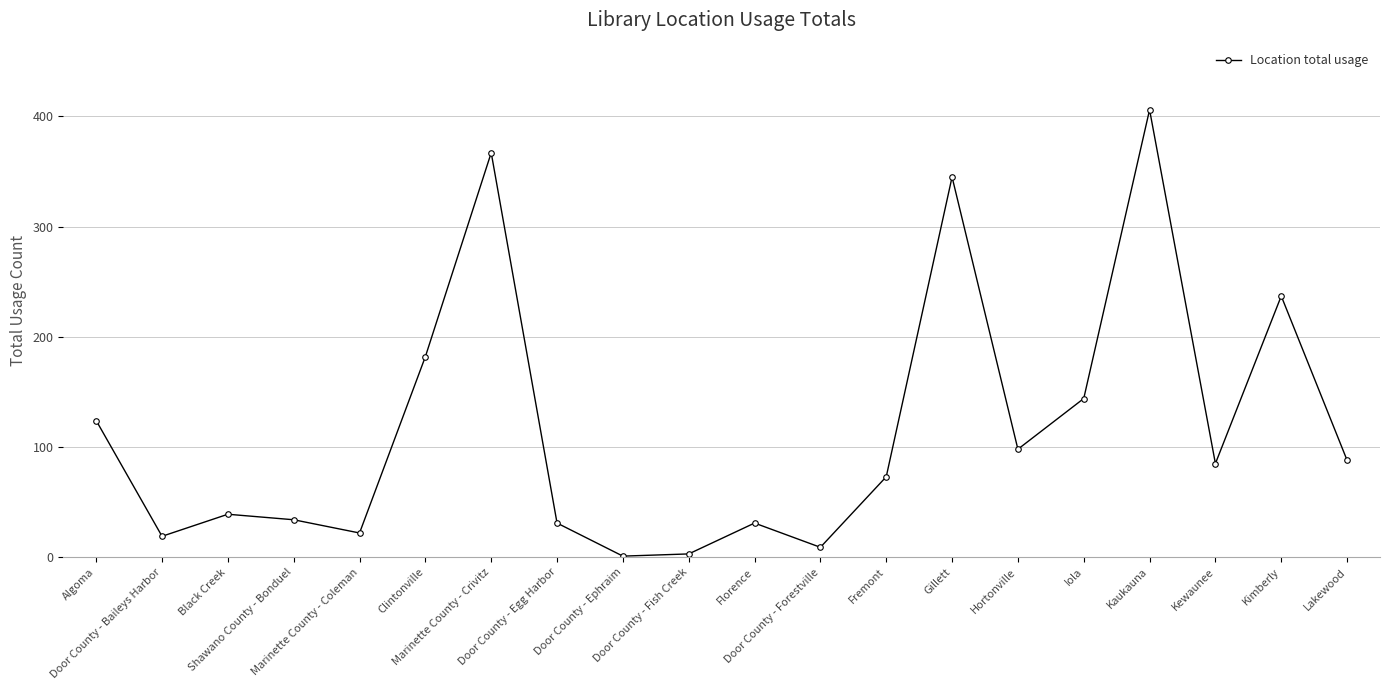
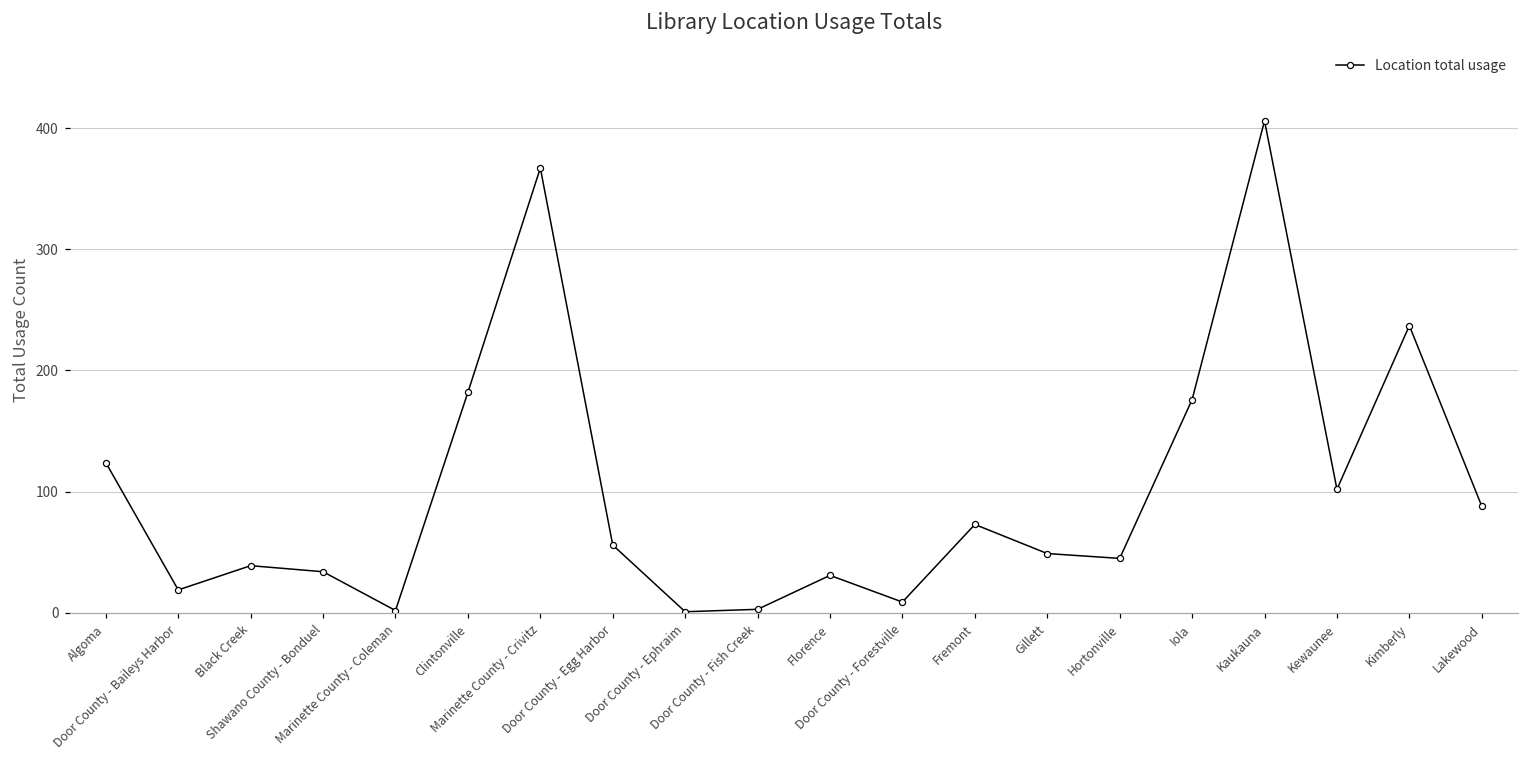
Marinette County - Coleman: 22 -> 2
Door County - Egg Harbor: 31 -> 56
Gillett: 345 -> 49
Hortonville: 98 -> 45
Iola: 144 -> 176
Kewaunee: 85 -> 102
